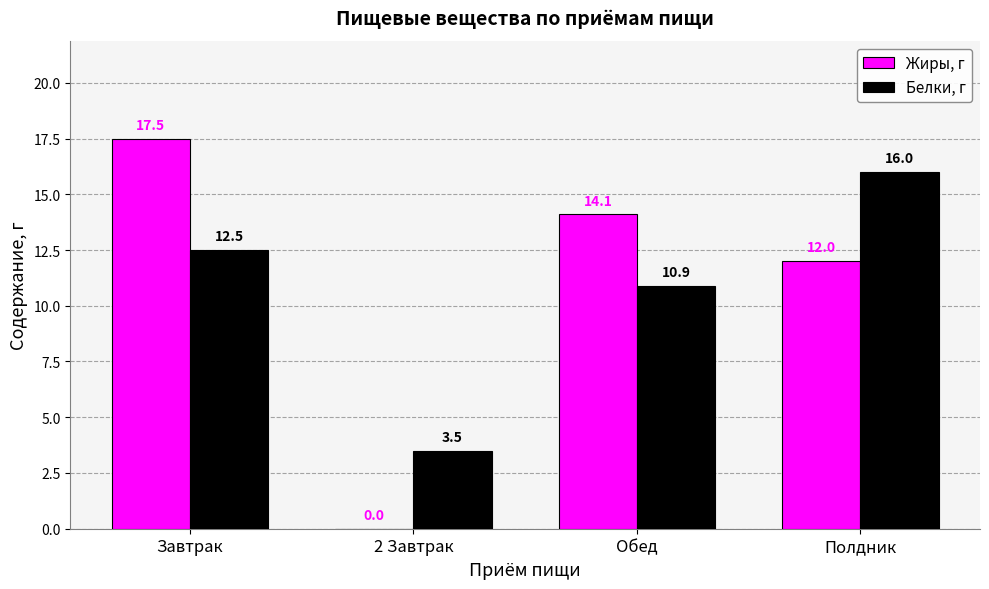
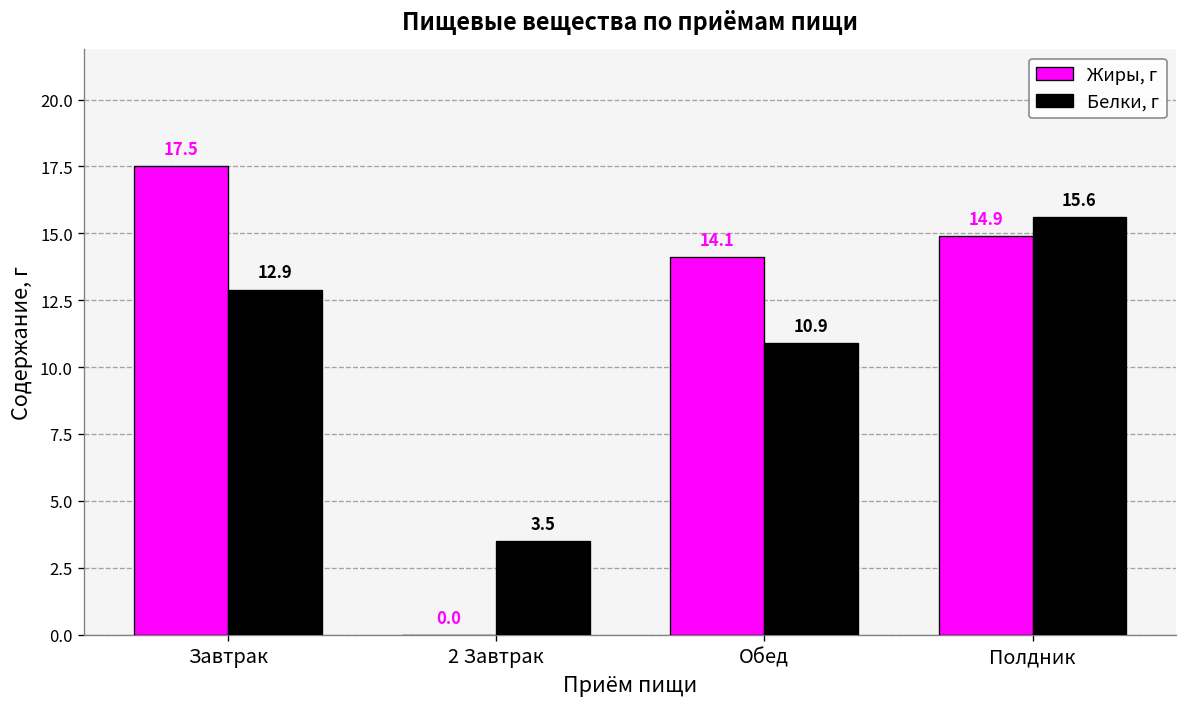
Белки, г, Завтрак: 12.5 -> 12.9
Жиры, г, Полдник: 12.0 -> 14.9
Белки, г, Полдник: 16.0 -> 15.6
